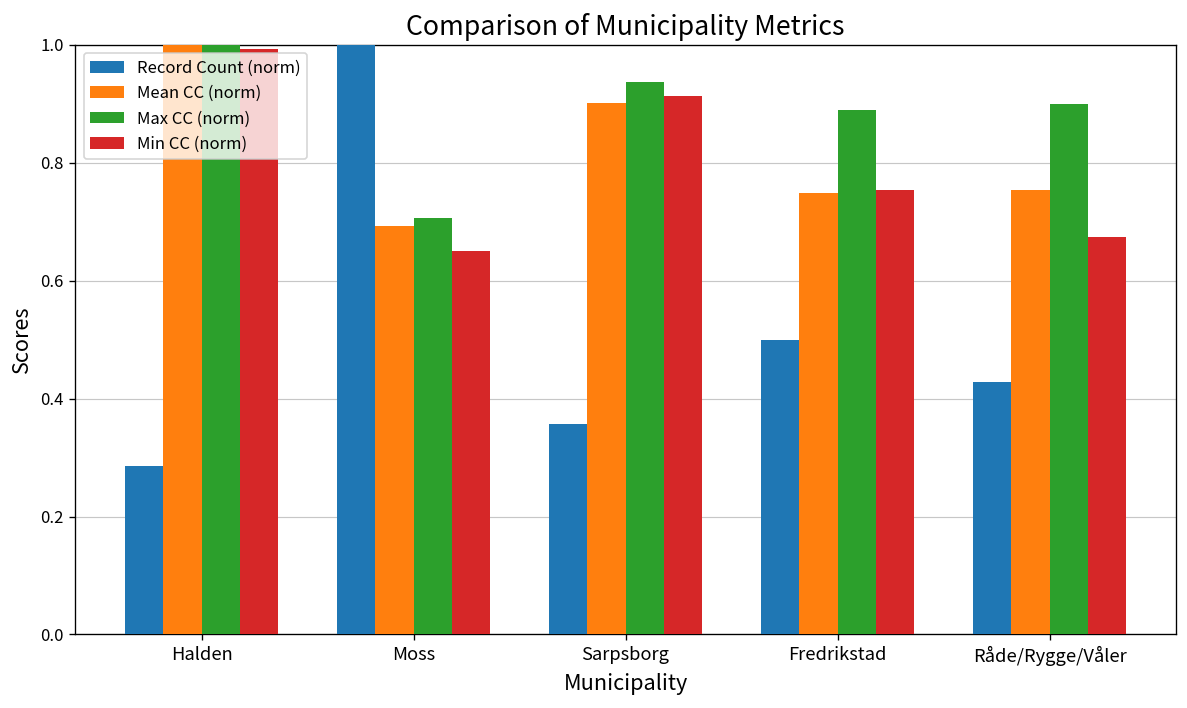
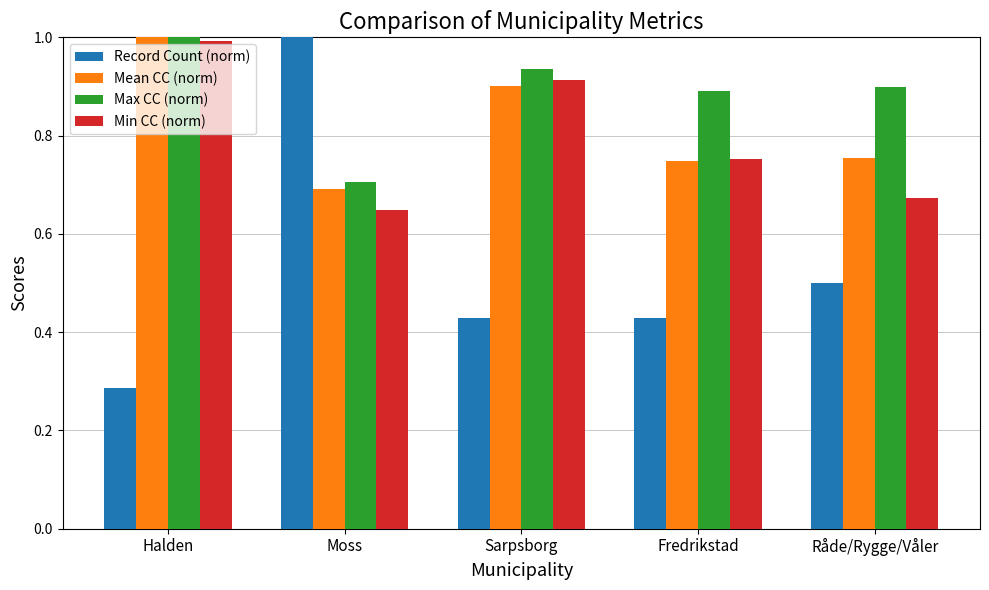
Record Count (norm), Sarpsborg: 0.36 -> 0.43
Record Count (norm), Fredrikstad: 0.50 -> 0.43
Record Count (norm), Råde/Rygge/Våler: 0.43 -> 0.50
